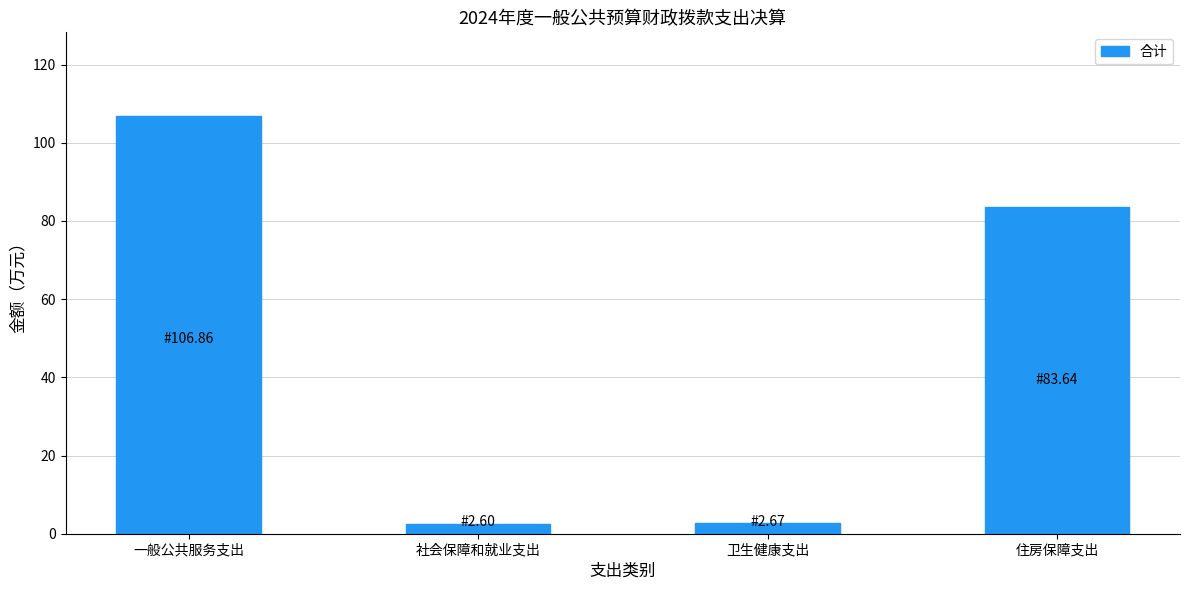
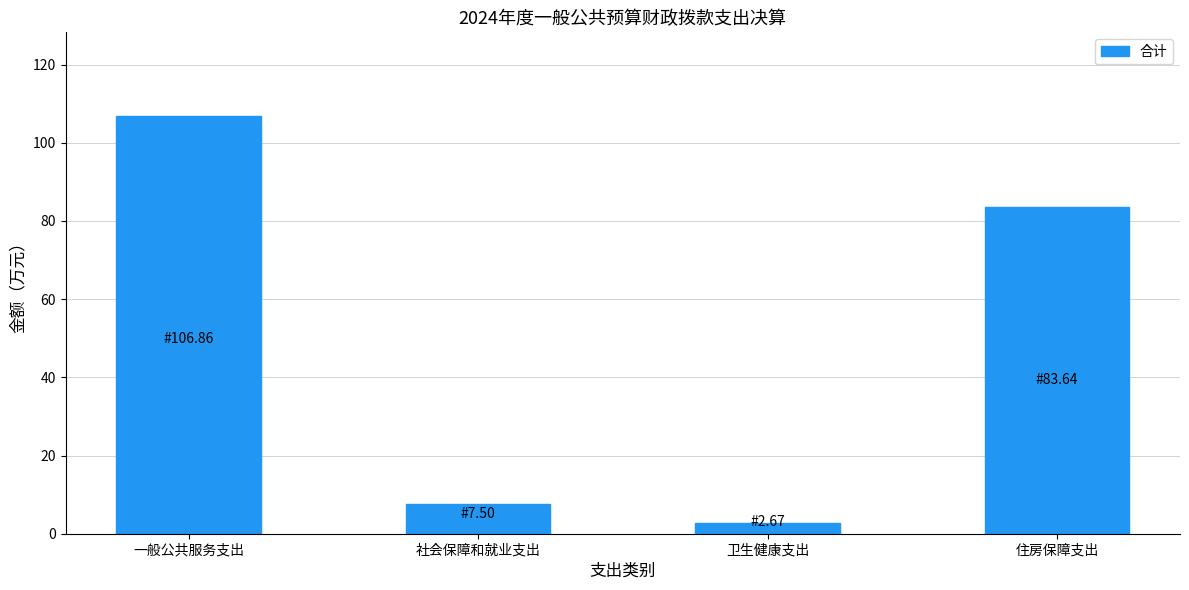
社会保障和就业支出: 2.60 -> 7.50
